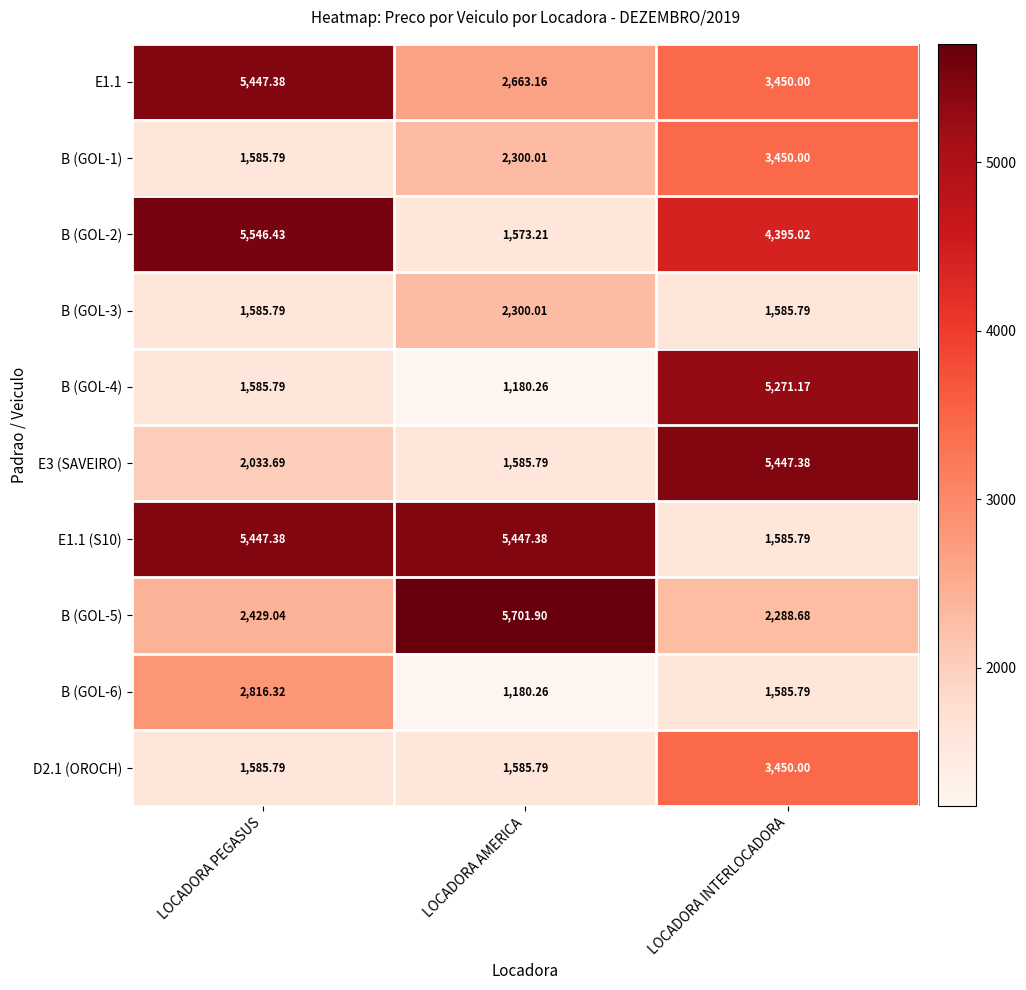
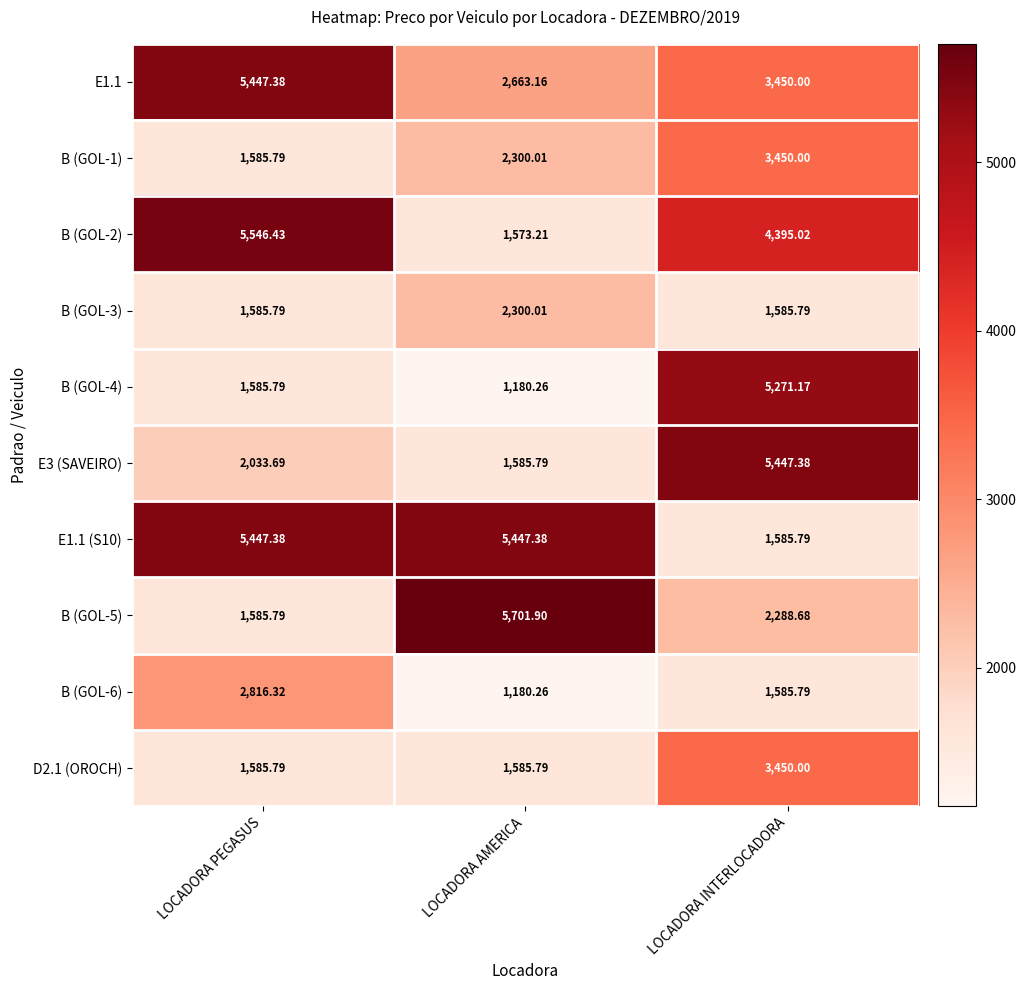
B (GOL-5), LOCADORA PEGASUS: 2,429.04 -> 1,585.79
